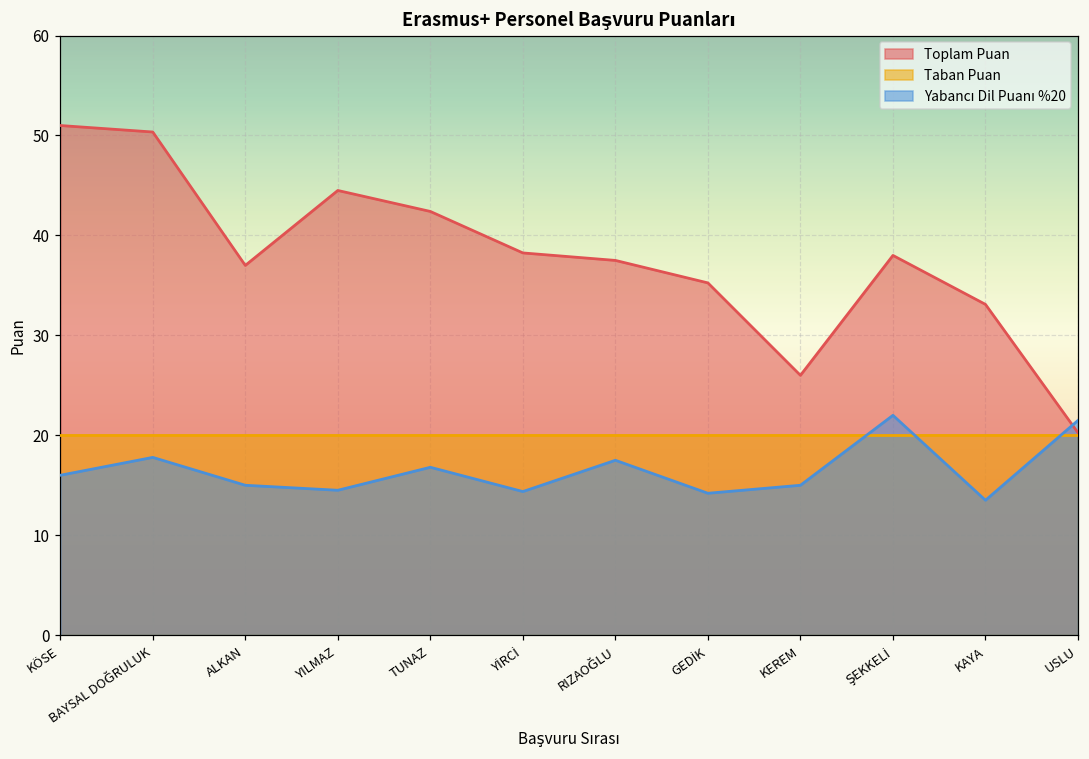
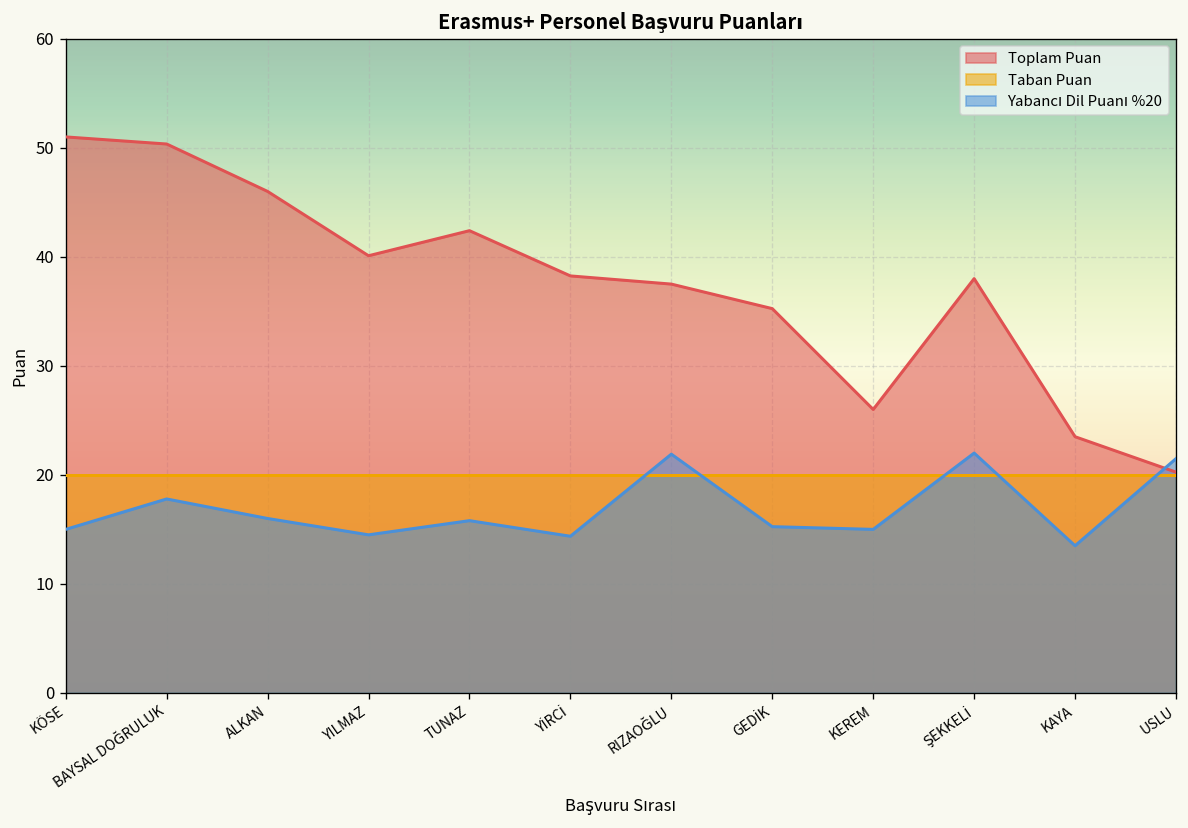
Yabancı Dil Puanı %20, KÖSE: 16 -> 15
Toplam Puan, ALKAN: 37 -> 46
Yabancı Dil Puanı %20, ALKAN: 15 -> 16
Toplam Puan, YILMAZ: 45 -> 40
Yabancı Dil Puanı %20, TUNAZ: 17 -> 16
Yabancı Dil Puanı %20, RIZAOĞLU: 18 -> 22
Yabancı Dil Puanı %20, GEDİK: 14 -> 15
Toplam Puan, KAYA: 33 -> 24
